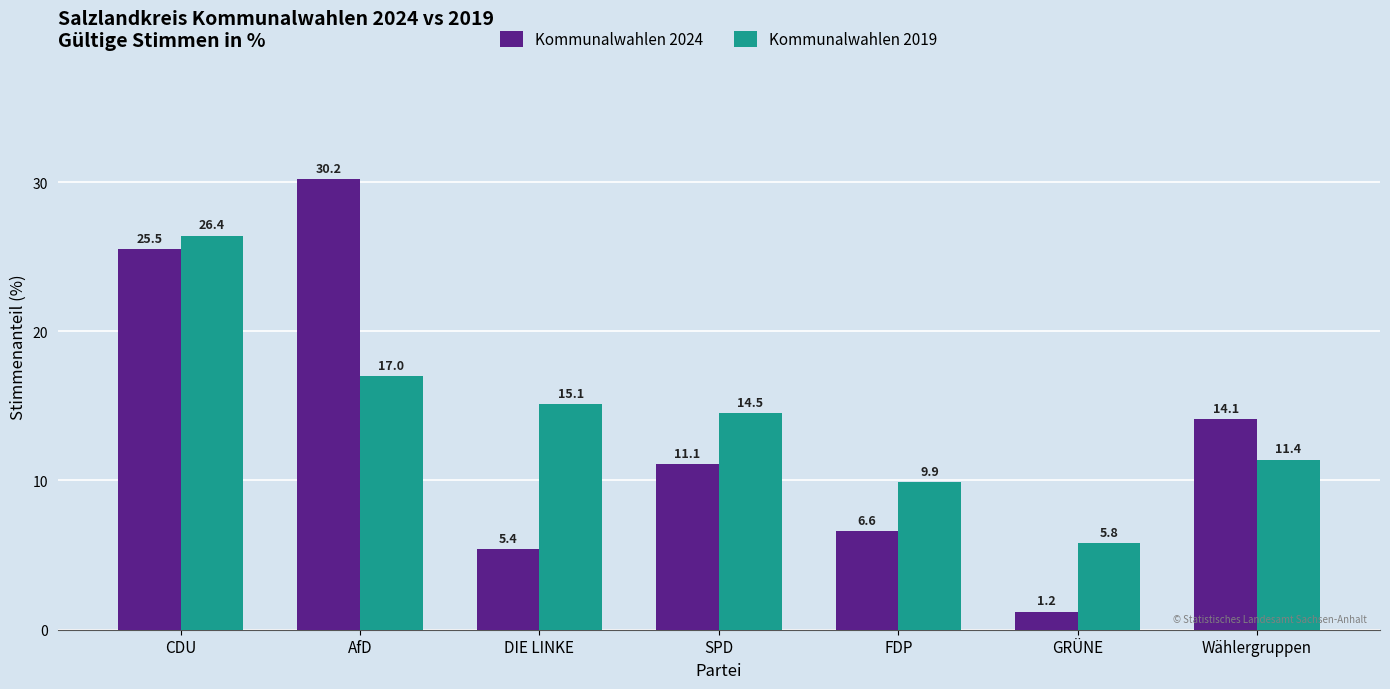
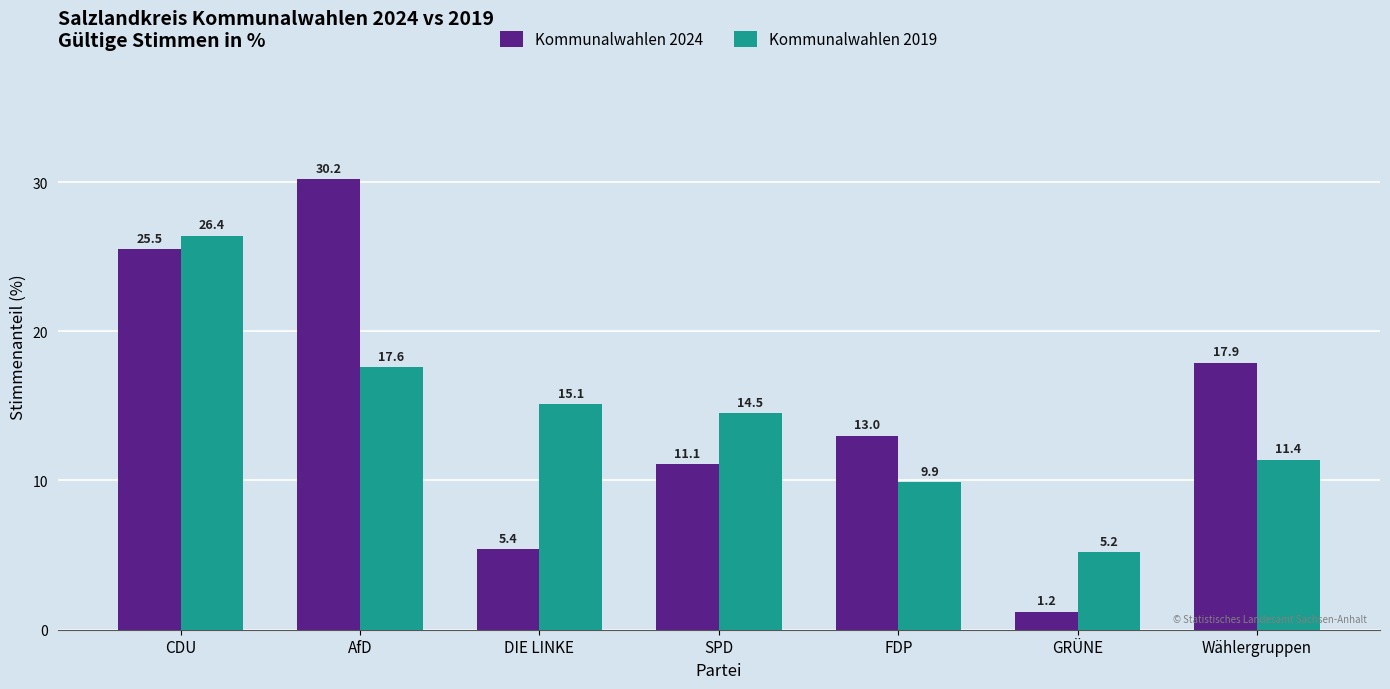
Kommunalwahlen 2019, AfD: 17.0 -> 17.6
Kommunalwahlen 2024, FDP: 6.6 -> 13.0
Kommunalwahlen 2019, GRÜNE: 5.8 -> 5.2
Kommunalwahlen 2024, Wählergruppen: 14.1 -> 17.9
